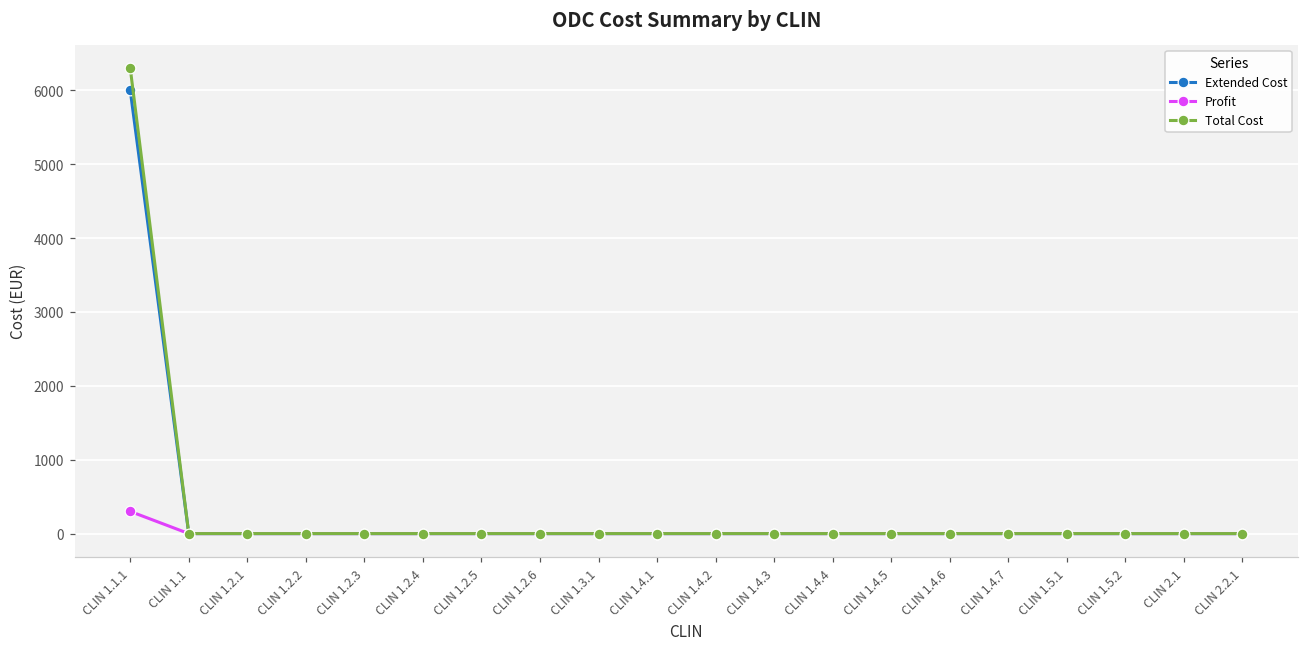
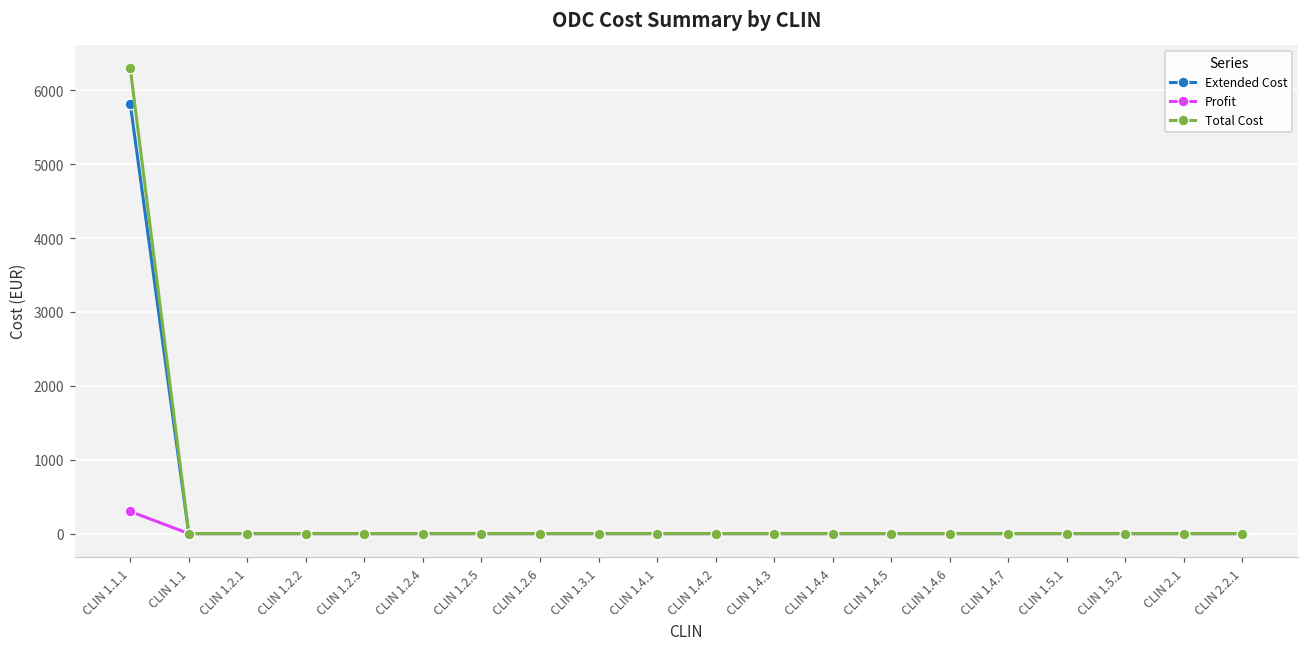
Extended Cost, CLIN 1.1.1: 6000 -> 5800
